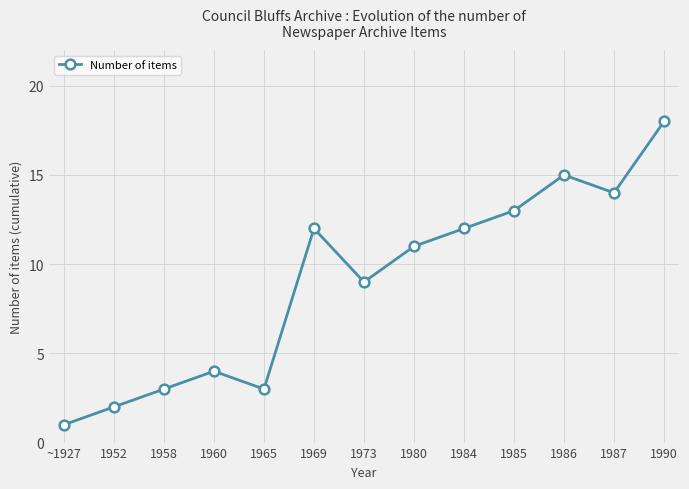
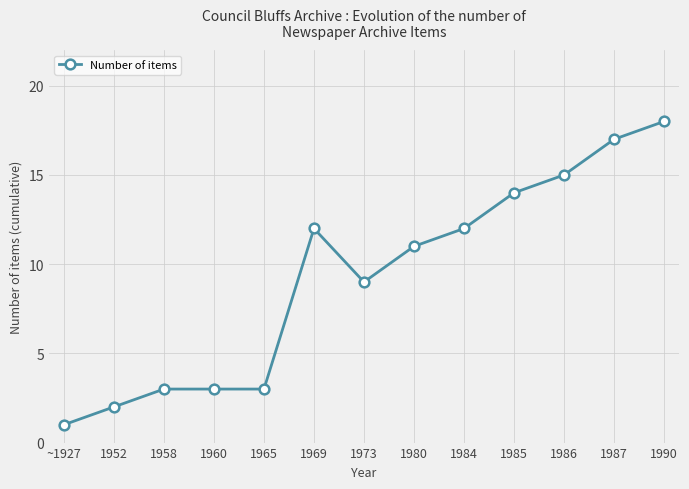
1960: 4 -> 3
1985: 13 -> 14
1987: 14 -> 17
